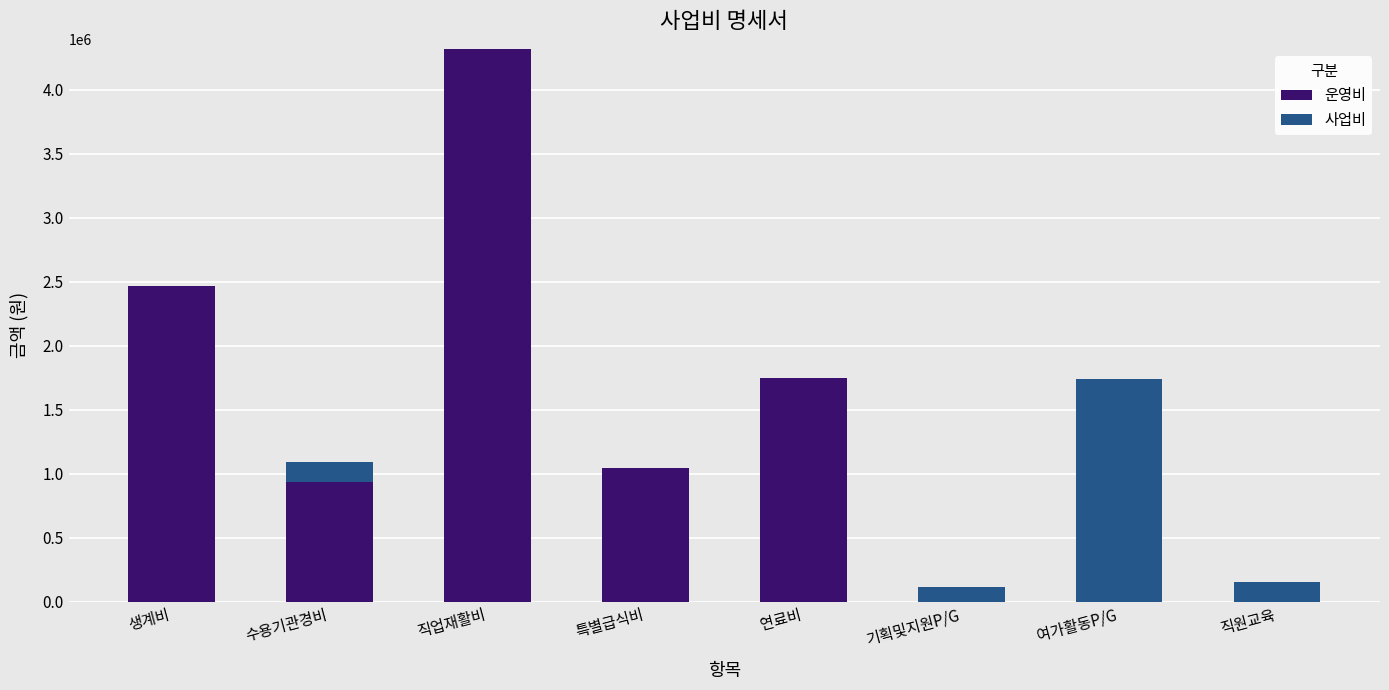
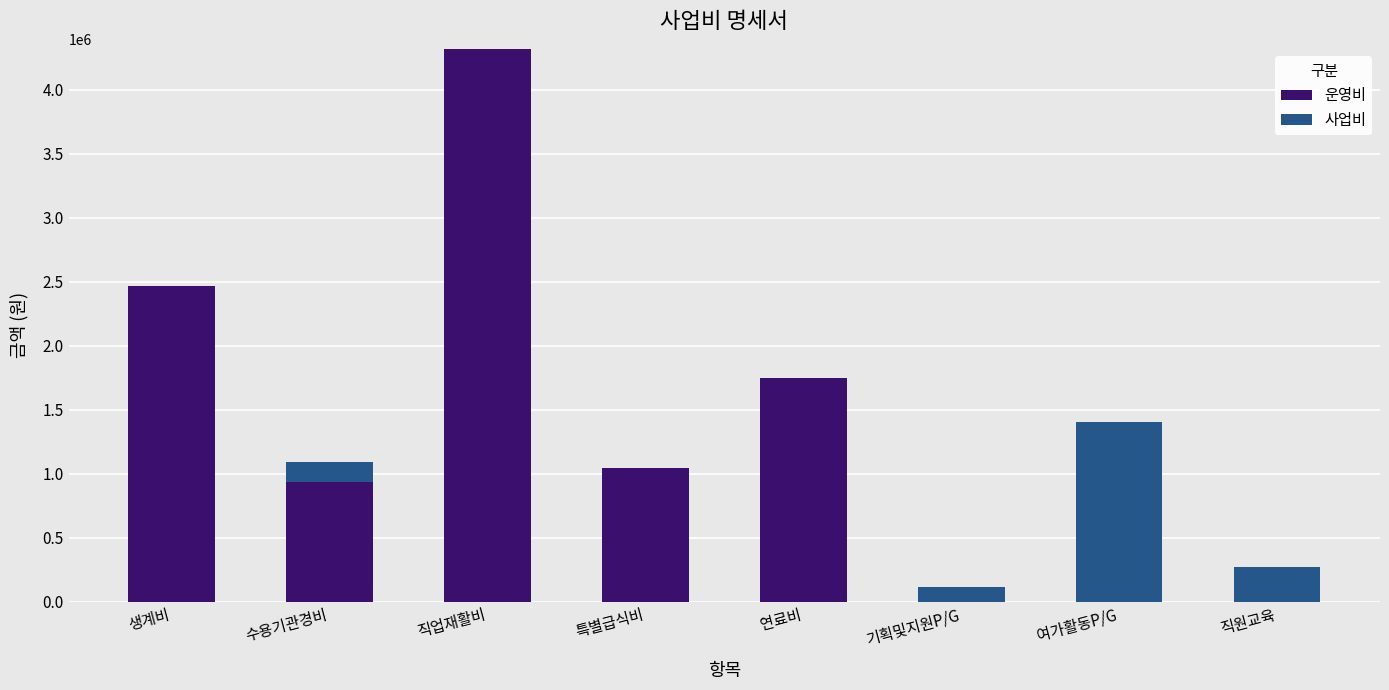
사업비, 여가활동P/G: 1740000 -> 1410000
사업비, 직원교육: 160000 -> 270000
